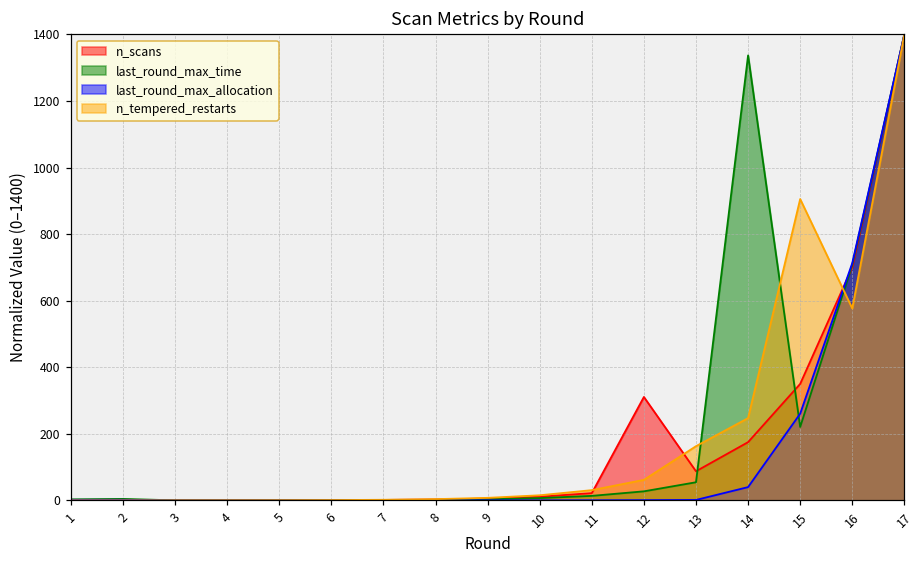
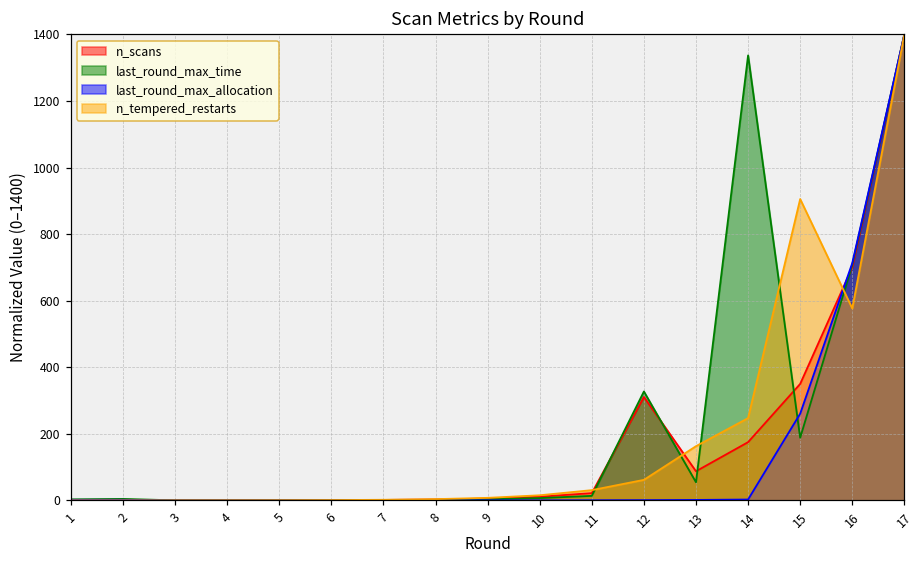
last_round_max_time, 12: 30 -> 330
last_round_max_allocation, 14: 40 -> 0
last_round_max_time, 15: 220 -> 190
